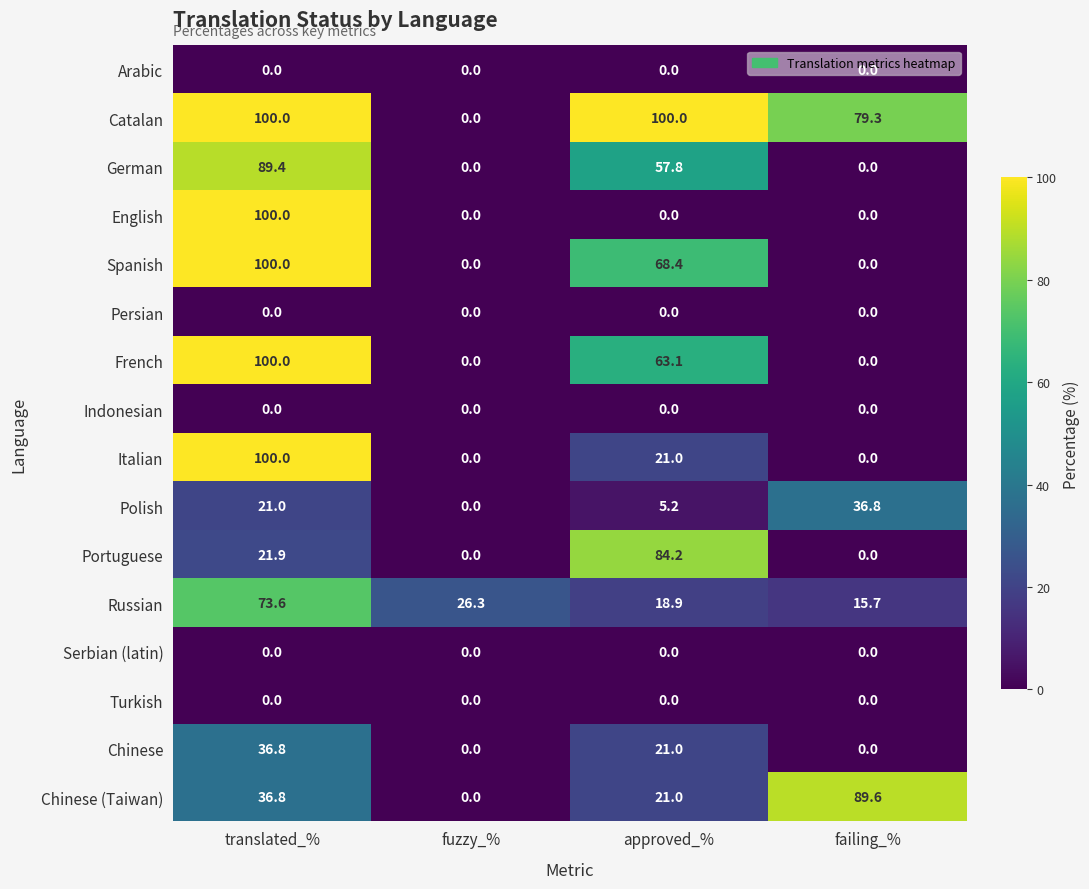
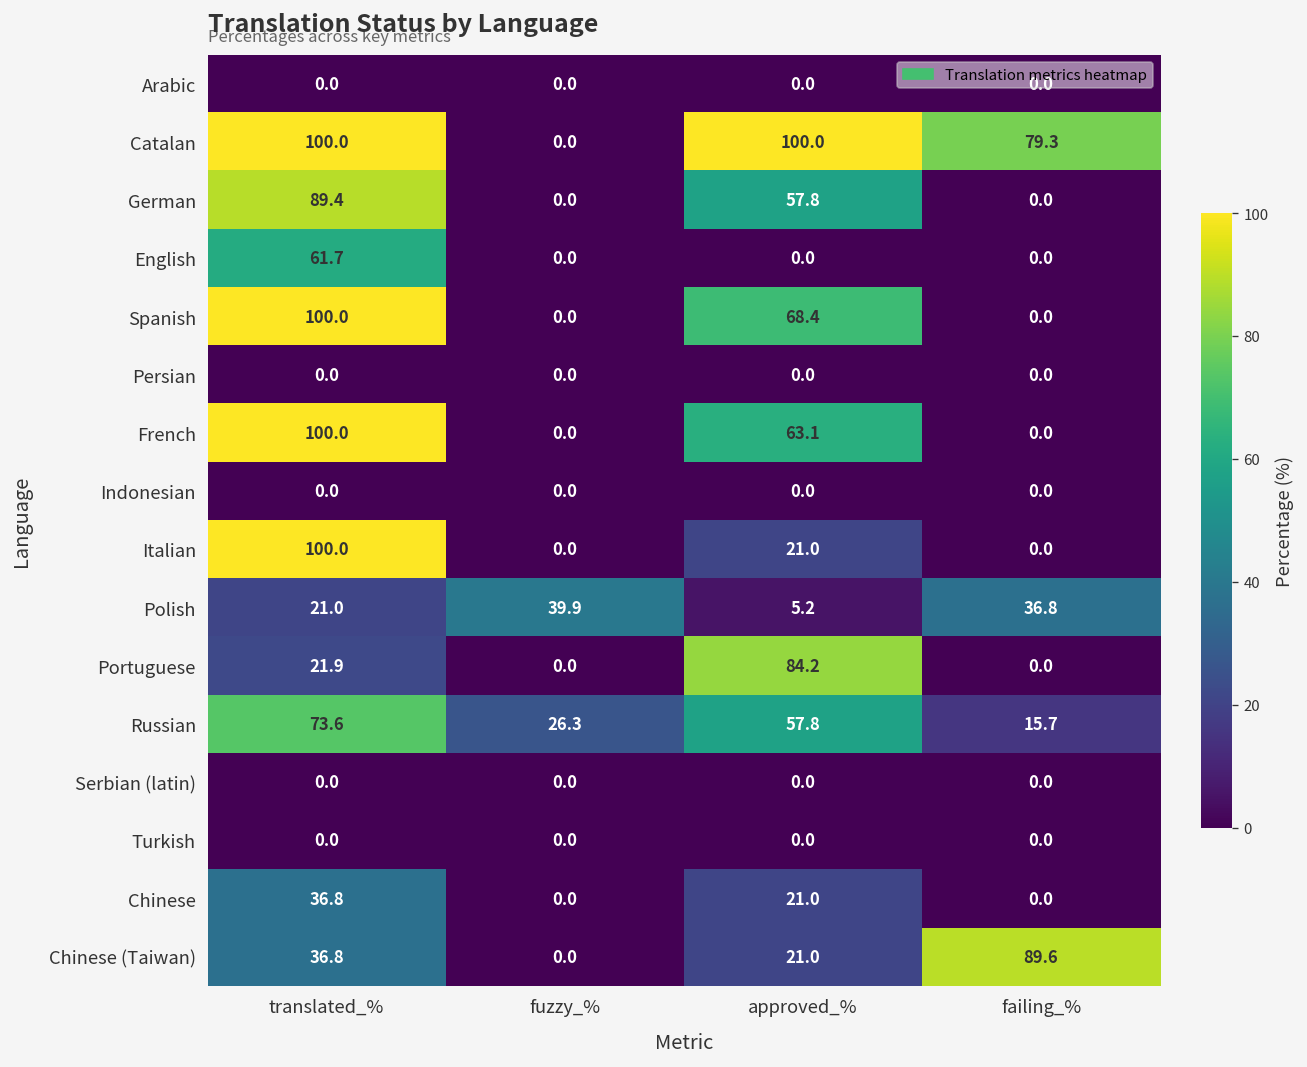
English, translated_%: 100.0 -> 61.7
Polish, fuzzy_%: 0.0 -> 39.9
Russian, approved_%: 18.9 -> 57.8
